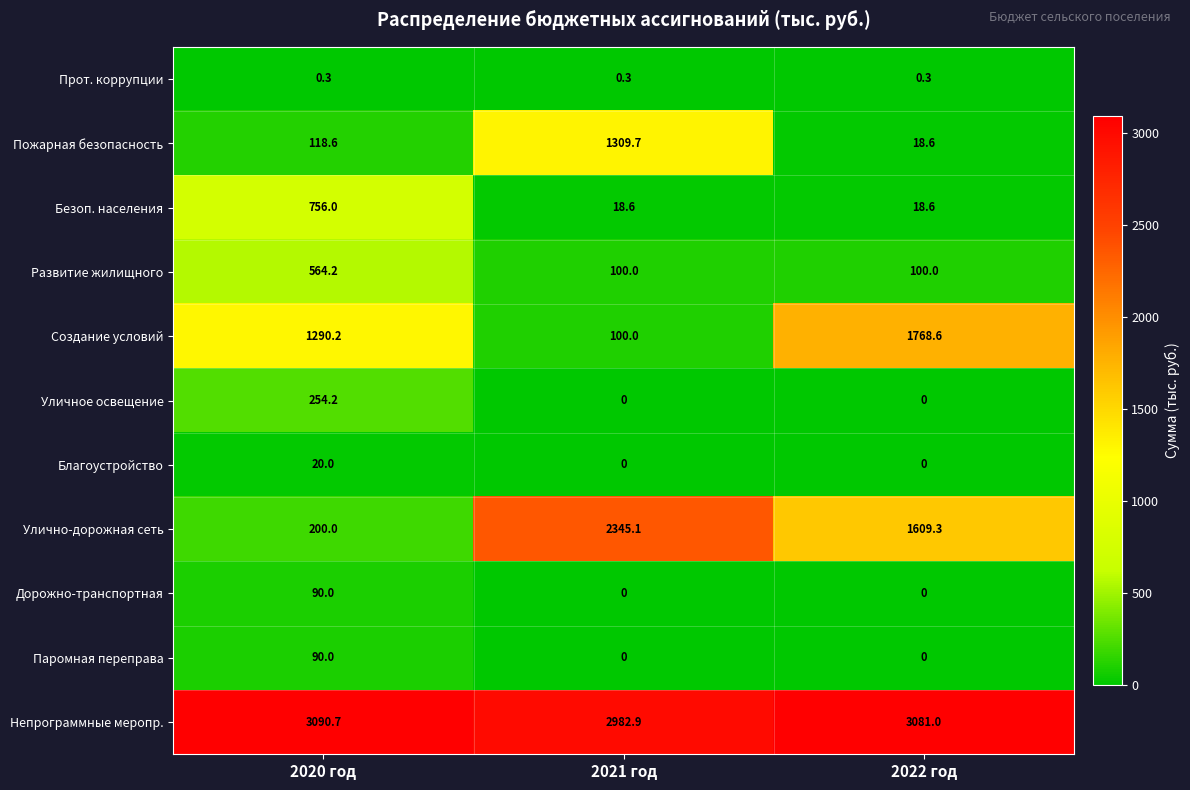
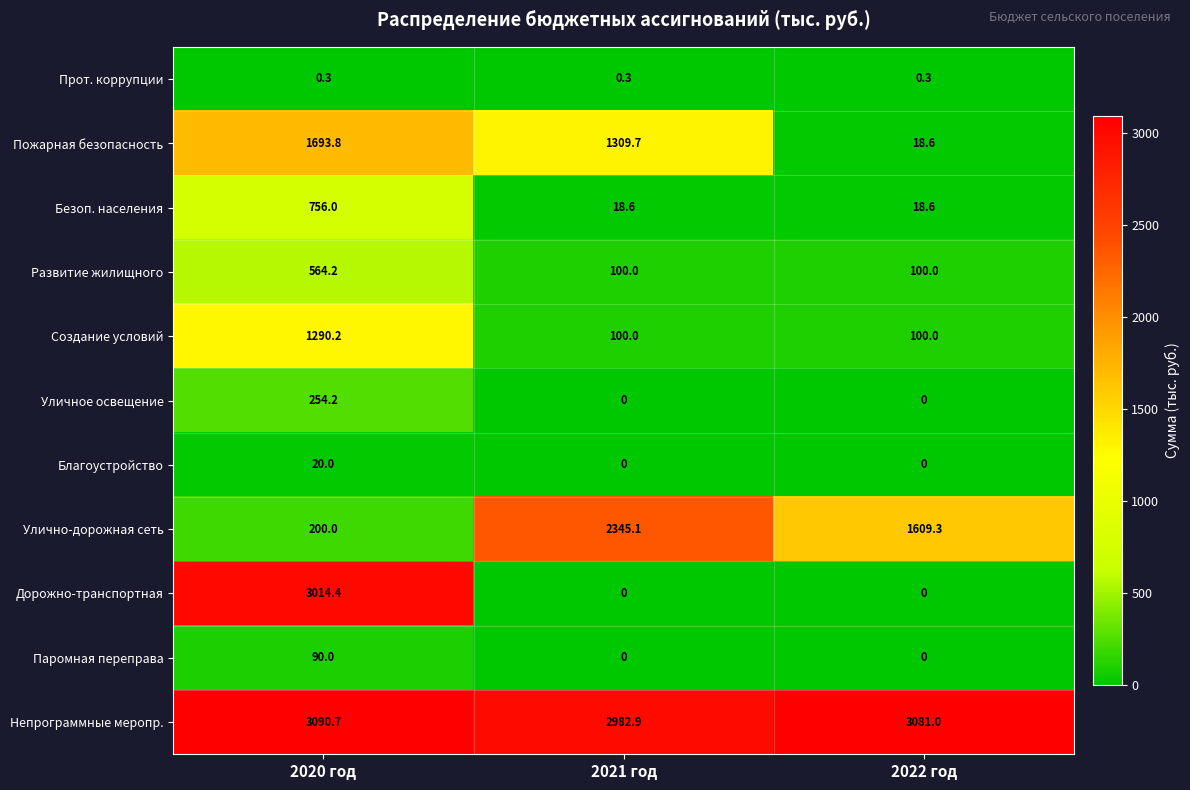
Пожарная безопасность, 2020 год: 118.6 -> 1693.8
Создание условий, 2022 год: 1768.6 -> 100.0
Дорожно-транспортная, 2020 год: 90.0 -> 3014.4
